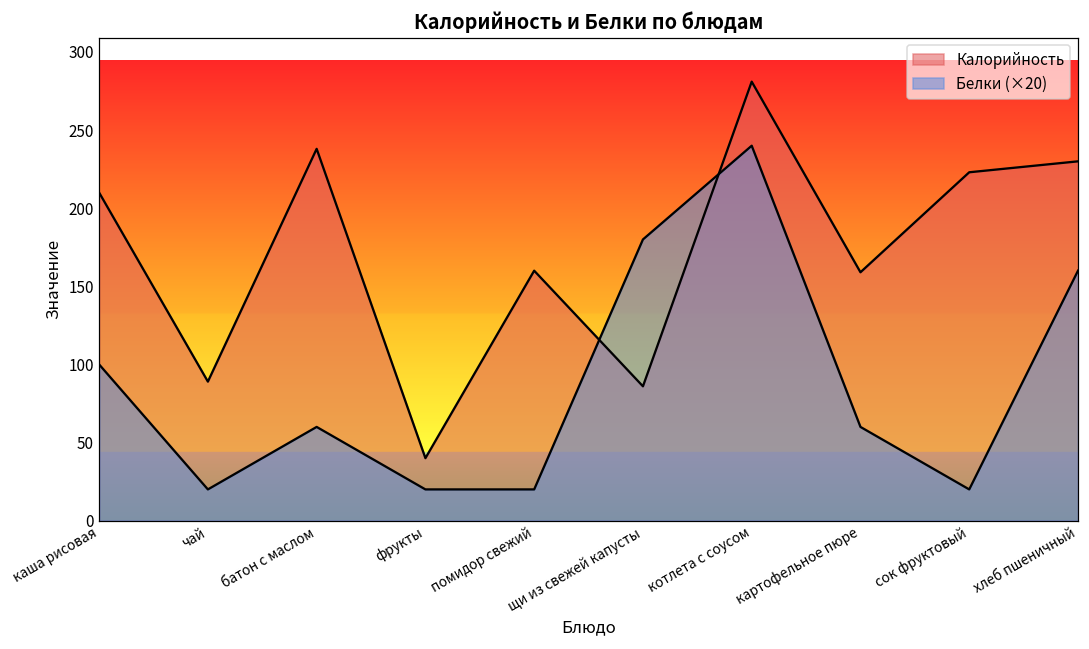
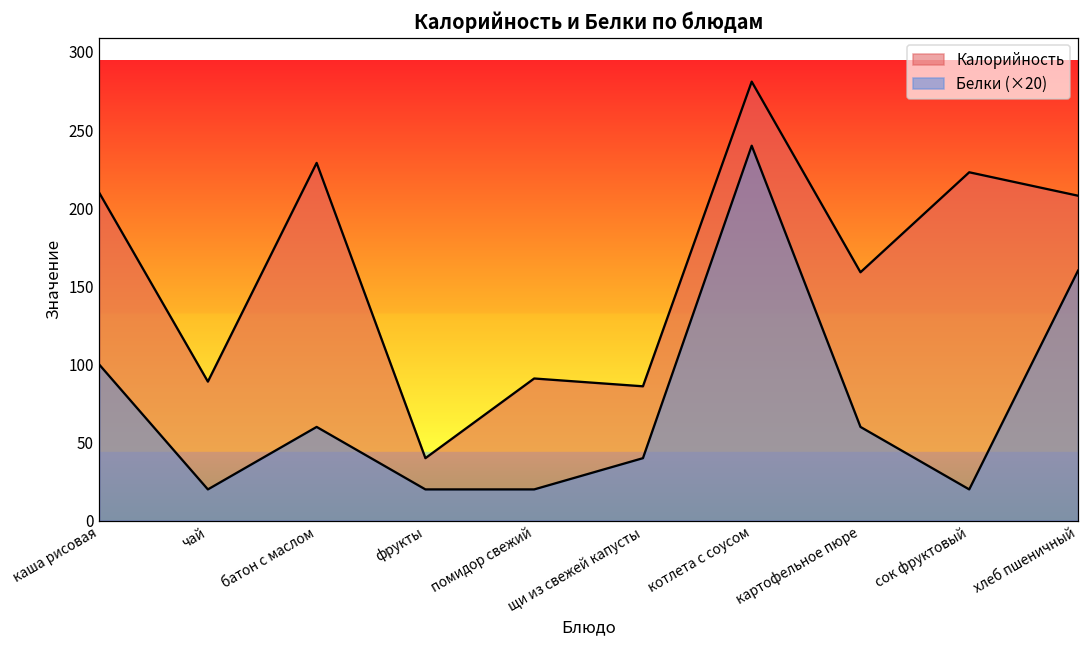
Калорийность, батон с маслом: 238 -> 229
Калорийность, помидор свежий: 160 -> 91
Белки (×20), щи из свежей капусты: 180 -> 40
Калорийность, хлеб пшеничный: 230 -> 208
